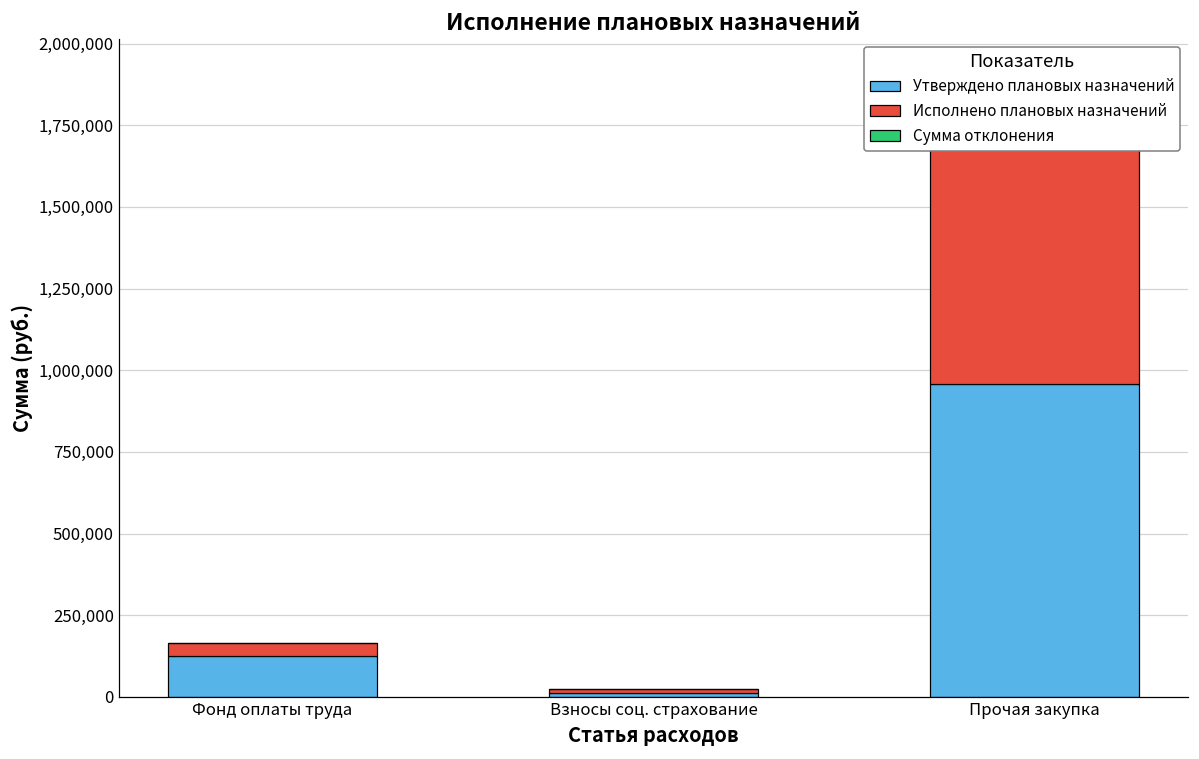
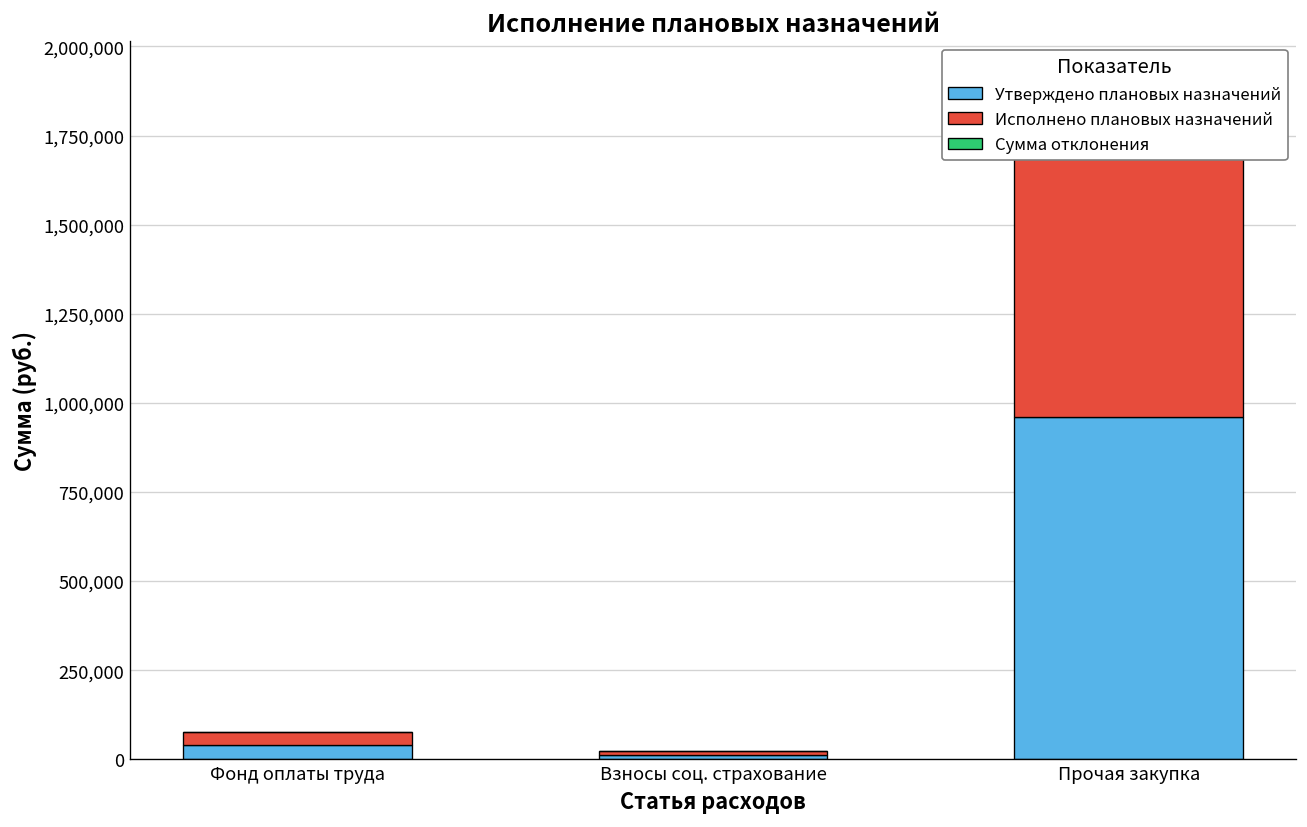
Утверждено плановых назначений, Фонд оплаты труда: 130,000 -> 40,000
